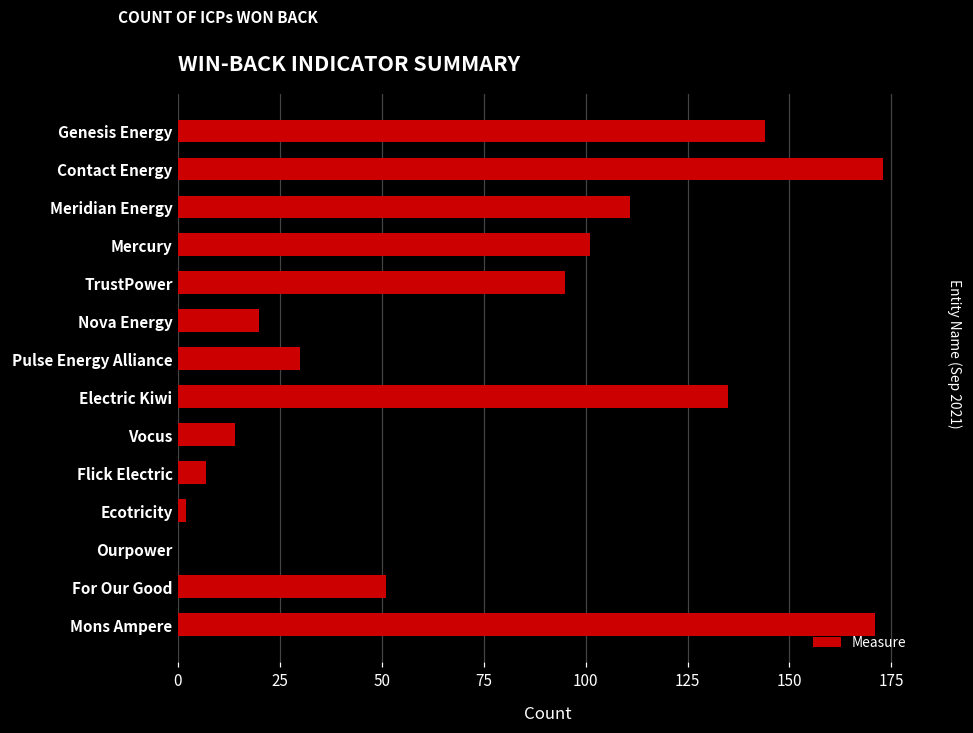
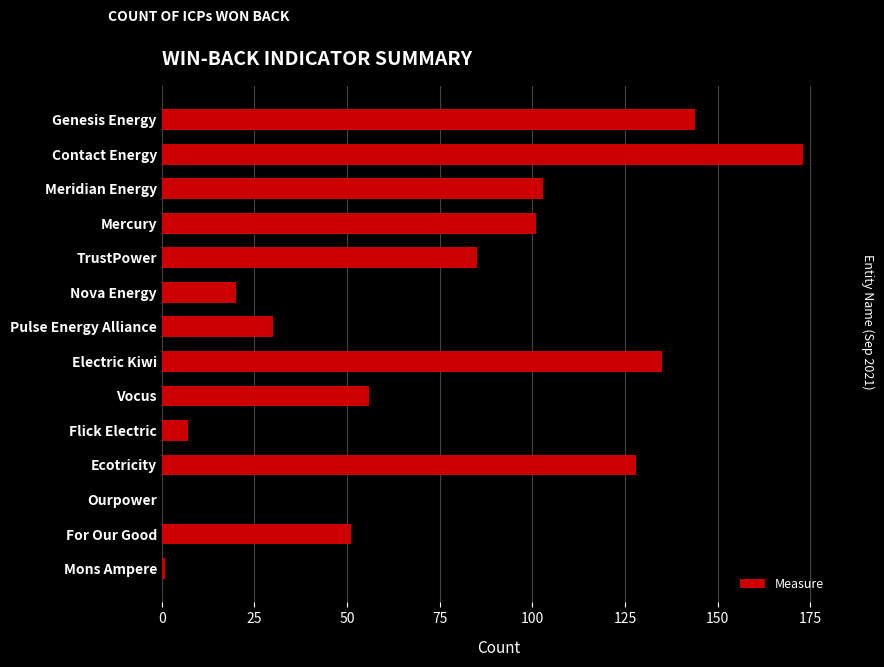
Meridian Energy: 111 -> 103
TrustPower: 95 -> 85
Vocus: 14 -> 56
Ecotricity: 2 -> 128
Mons Ampere: 171 -> 1
